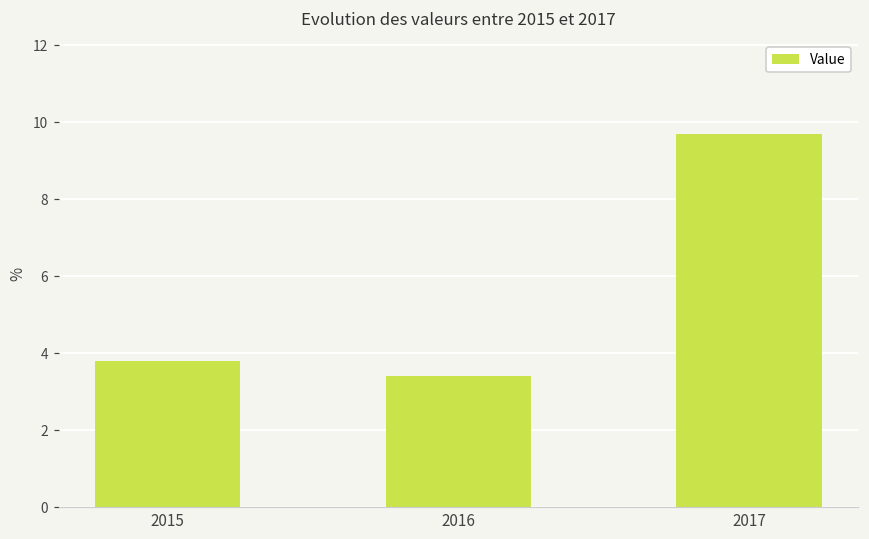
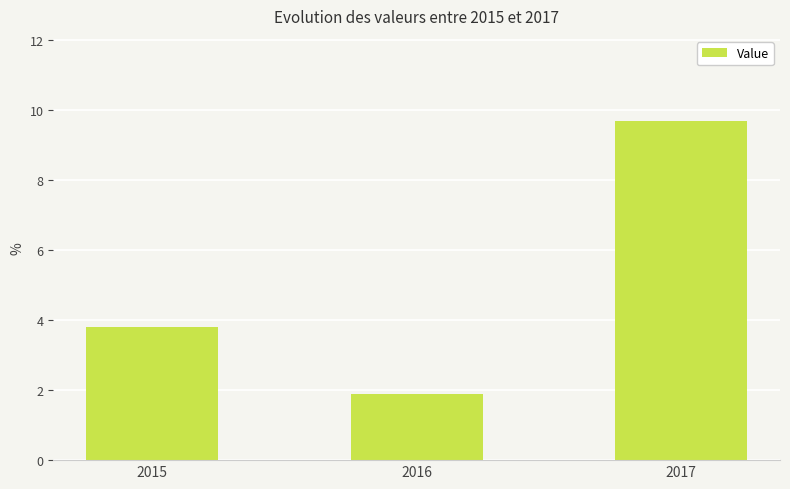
2016: 3.4 -> 1.9
